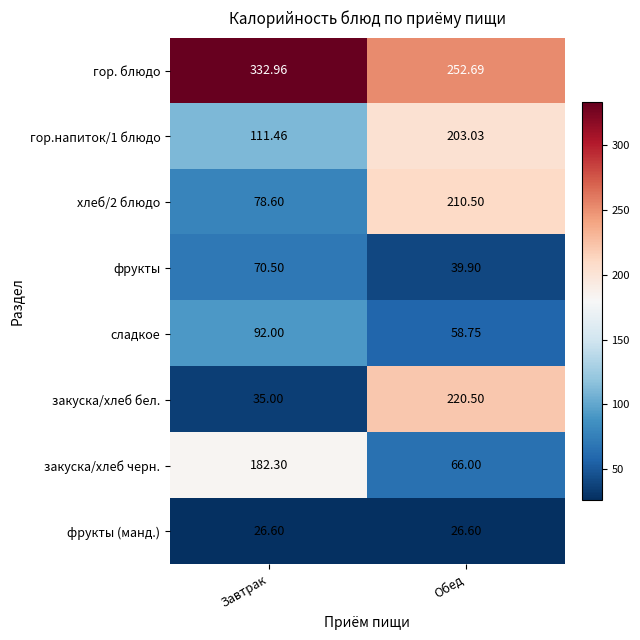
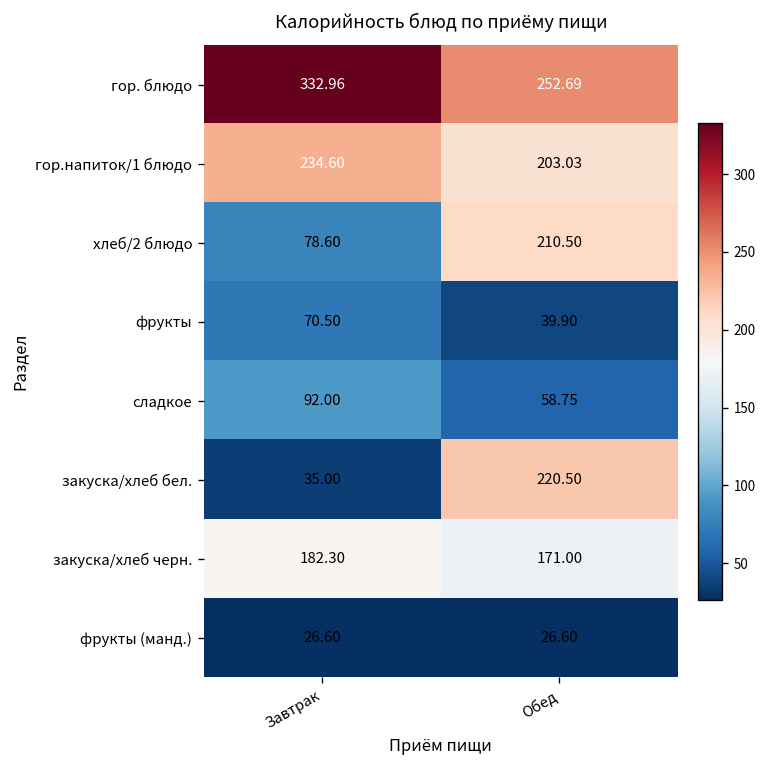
гор.напиток/1 блюдо, Завтрак: 111.46 -> 234.60
закуска/хлеб черн., Обед: 66.00 -> 171.00
